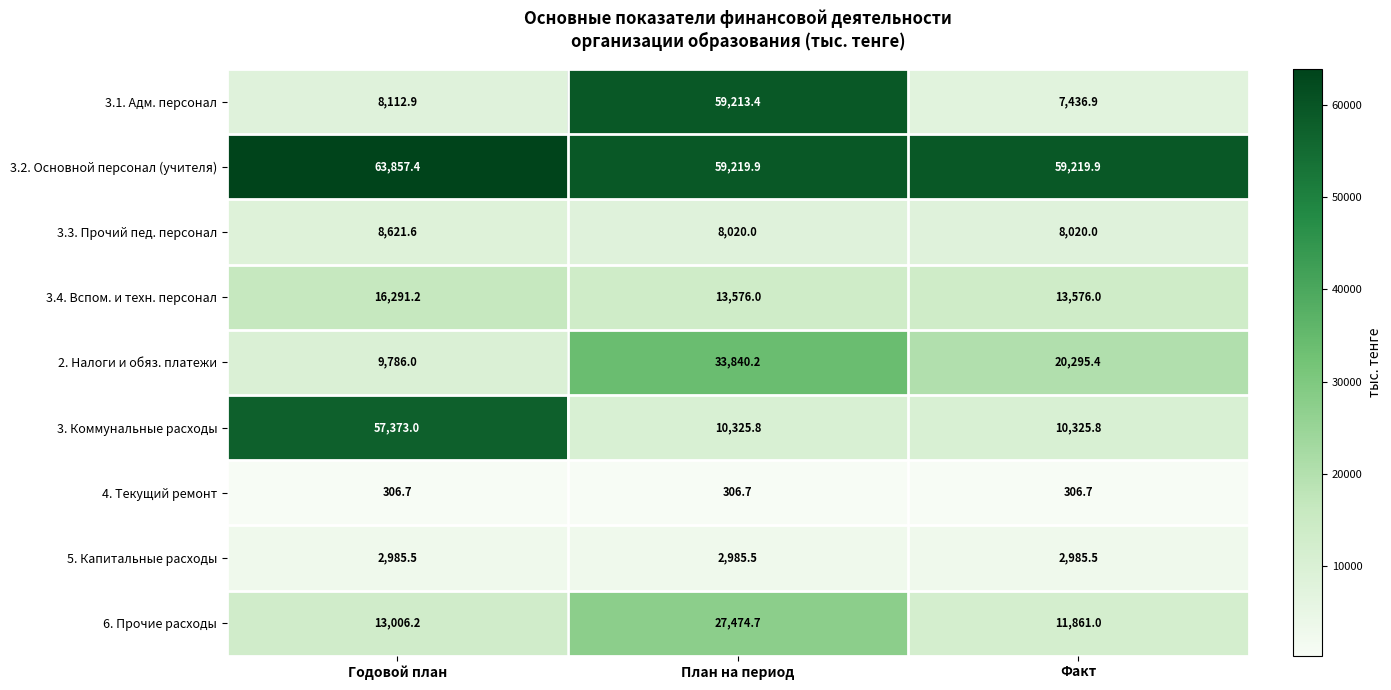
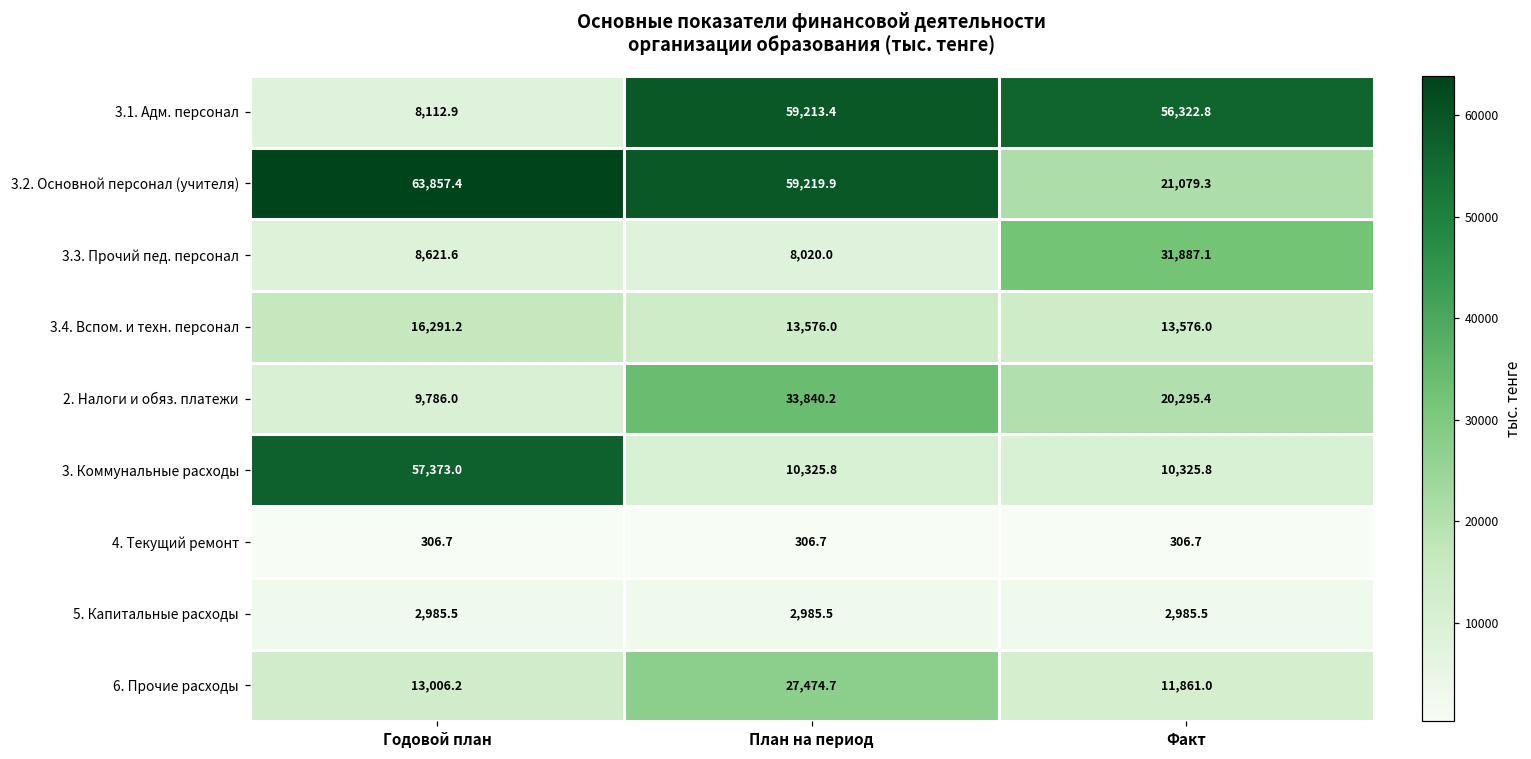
3.1. Адм. персонал, Факт: 7,436.9 -> 56,322.8
3.2. Основной персонал (учителя), Факт: 59,219.9 -> 21,079.3
3.3. Прочий пед. персонал, Факт: 8,020.0 -> 31,887.1
